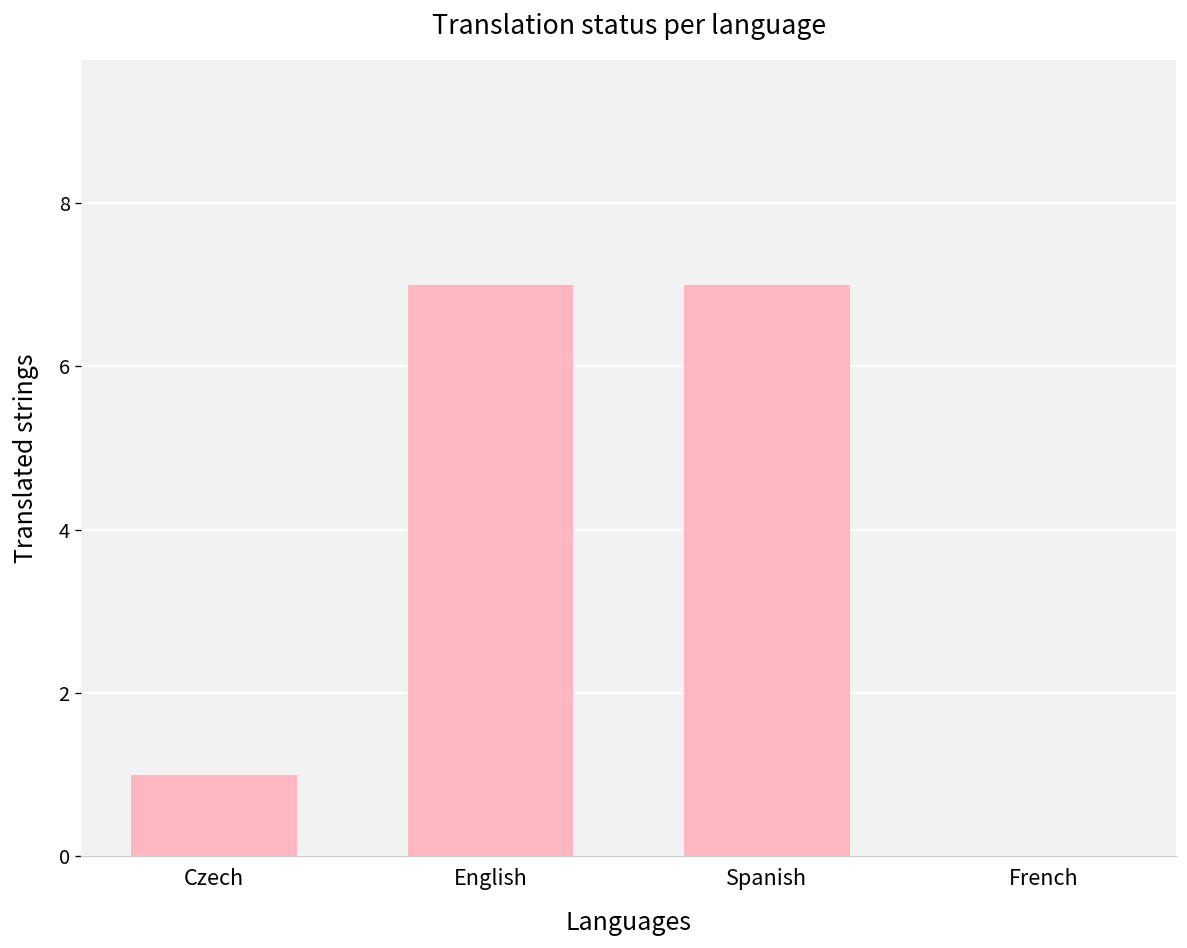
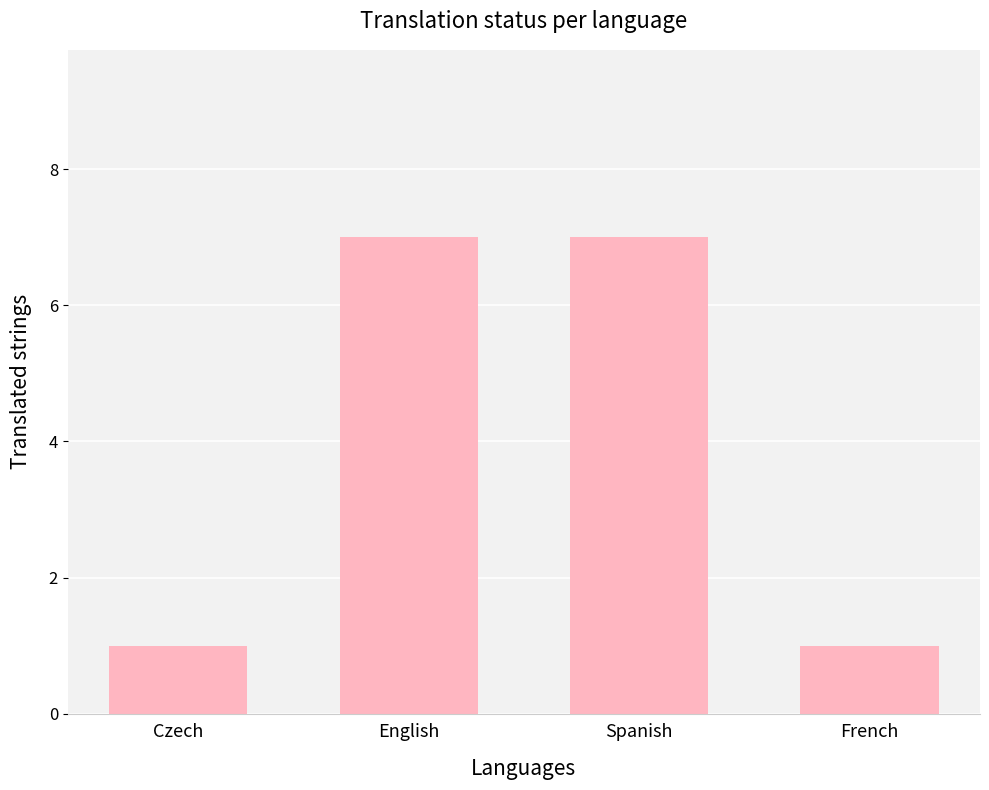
French: 0 -> 1
